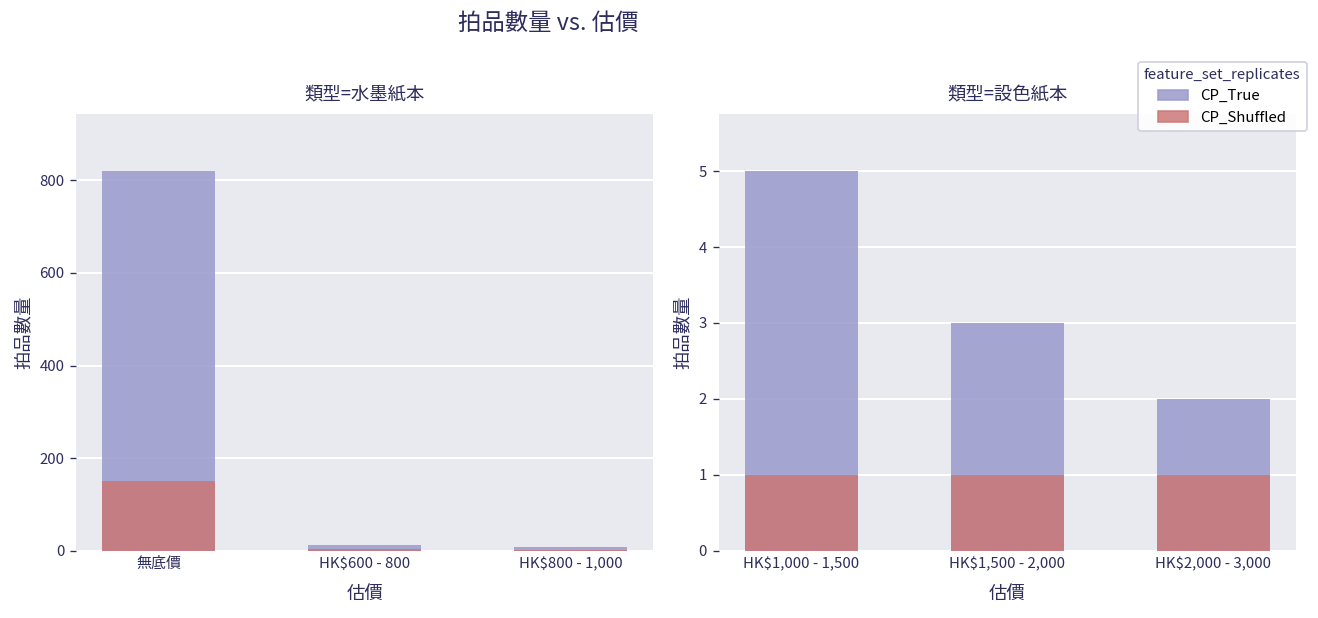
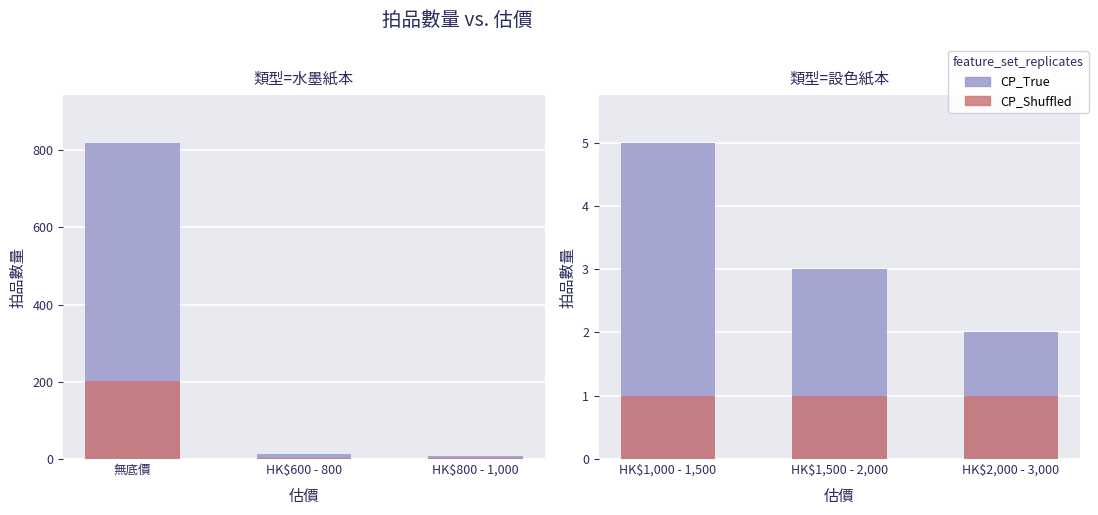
類型=水墨紙本, CP_Shuffled, 無底價: 150 -> 200
